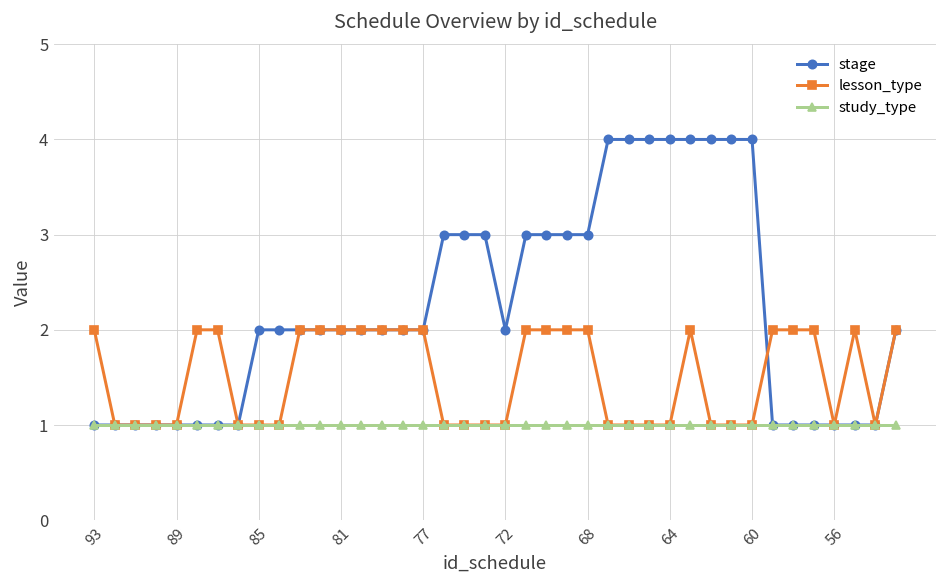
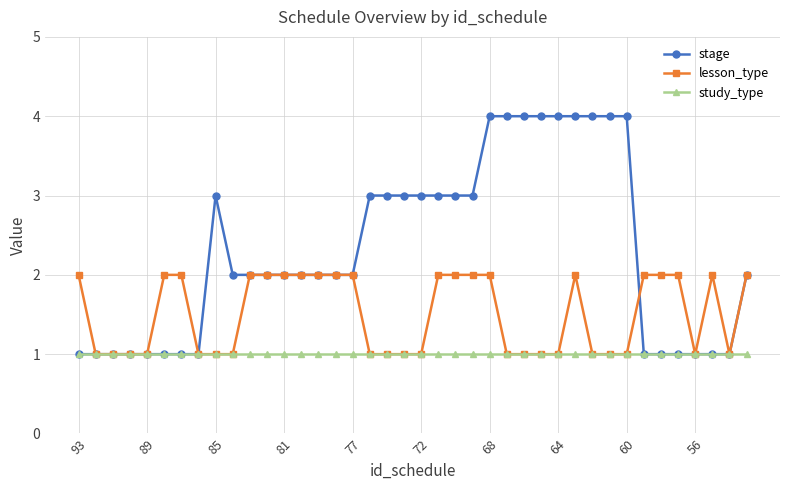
stage, 85: 2 -> 3
stage, 72: 2 -> 3
stage, 68: 3 -> 4
